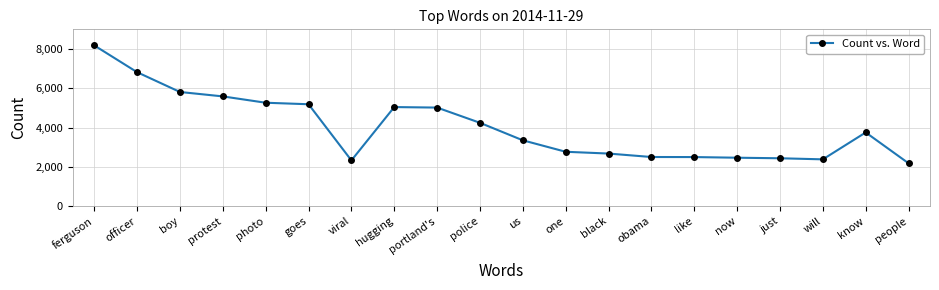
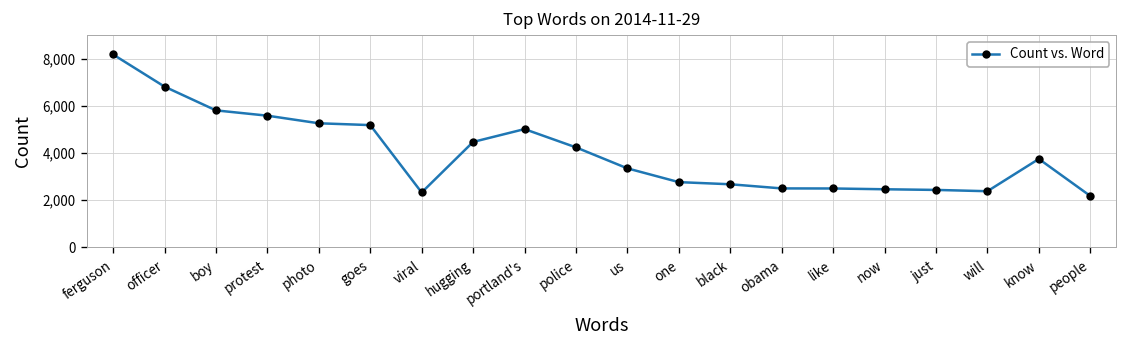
hugging: 5,000 -> 4,500
